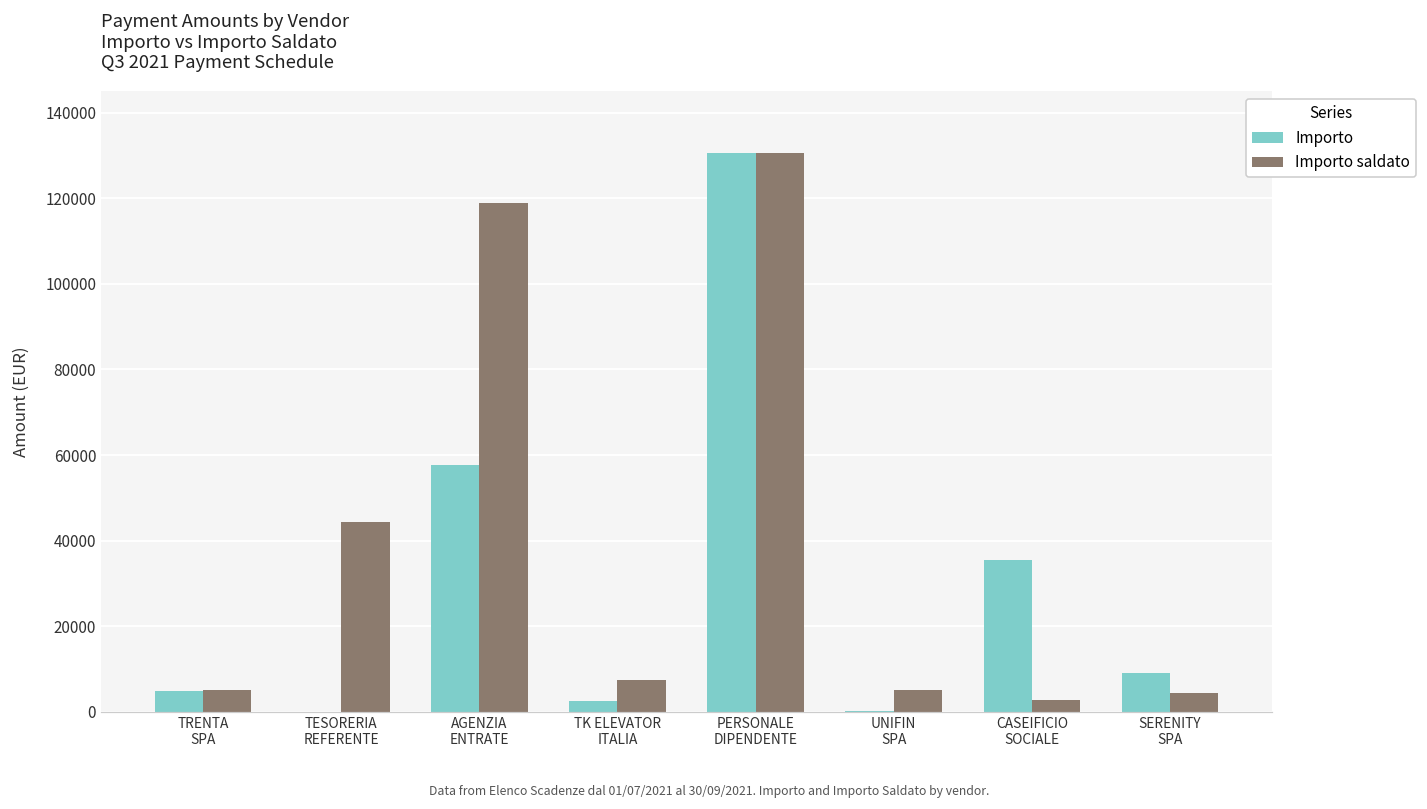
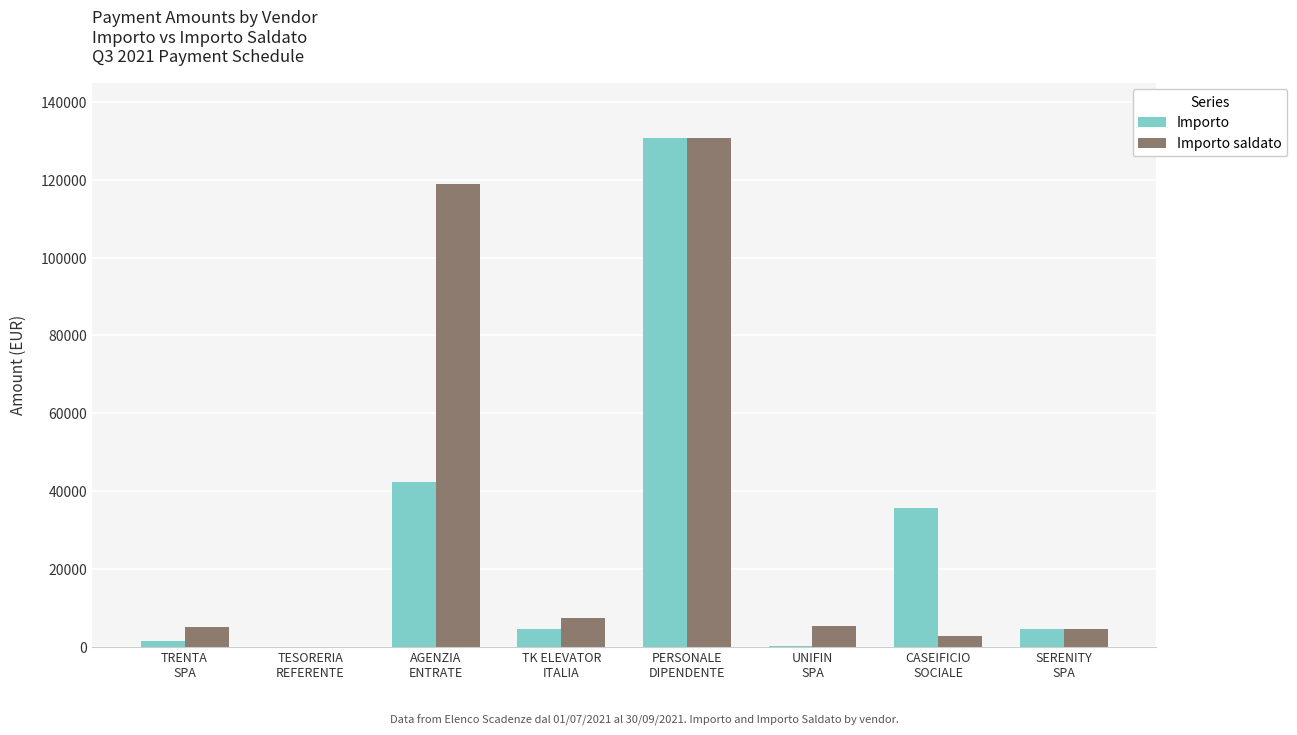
Importo, TRENTA SPA: 5000 -> 1000
Importo saldato, TESORERIA REFERENTE: 44000 -> 0
Importo, AGENZIA ENTRATE: 58000 -> 42000
Importo, TK ELEVATOR ITALIA: 3000 -> 5000
Importo, SERENITY SPA: 9000 -> 4000
